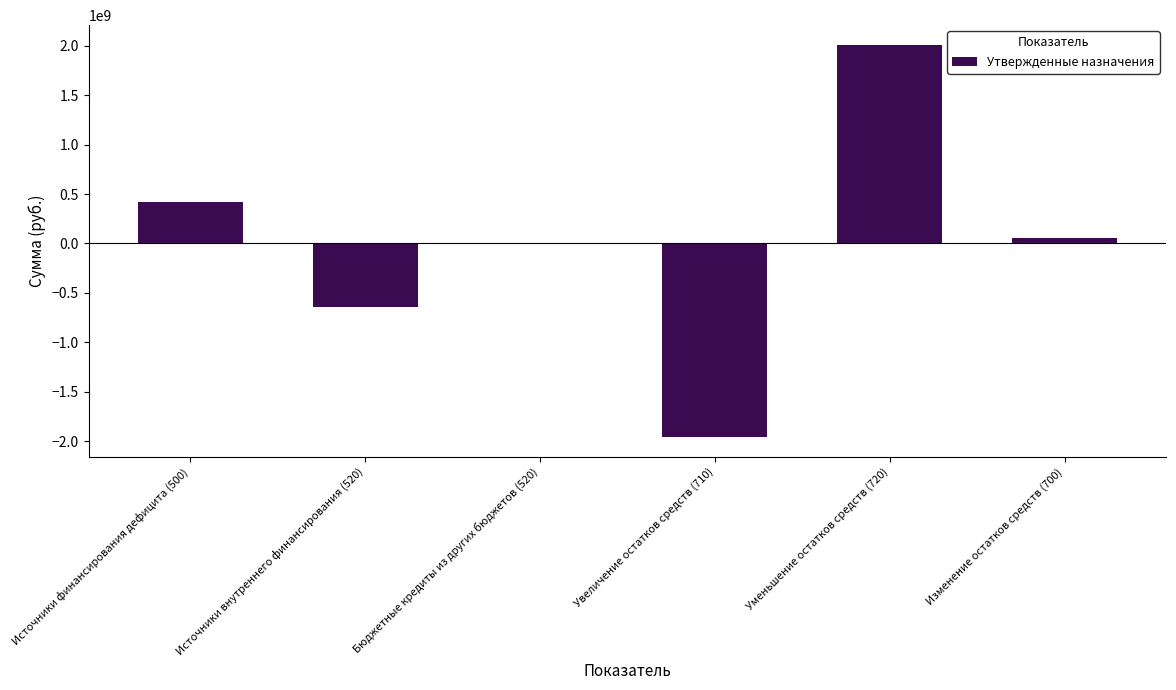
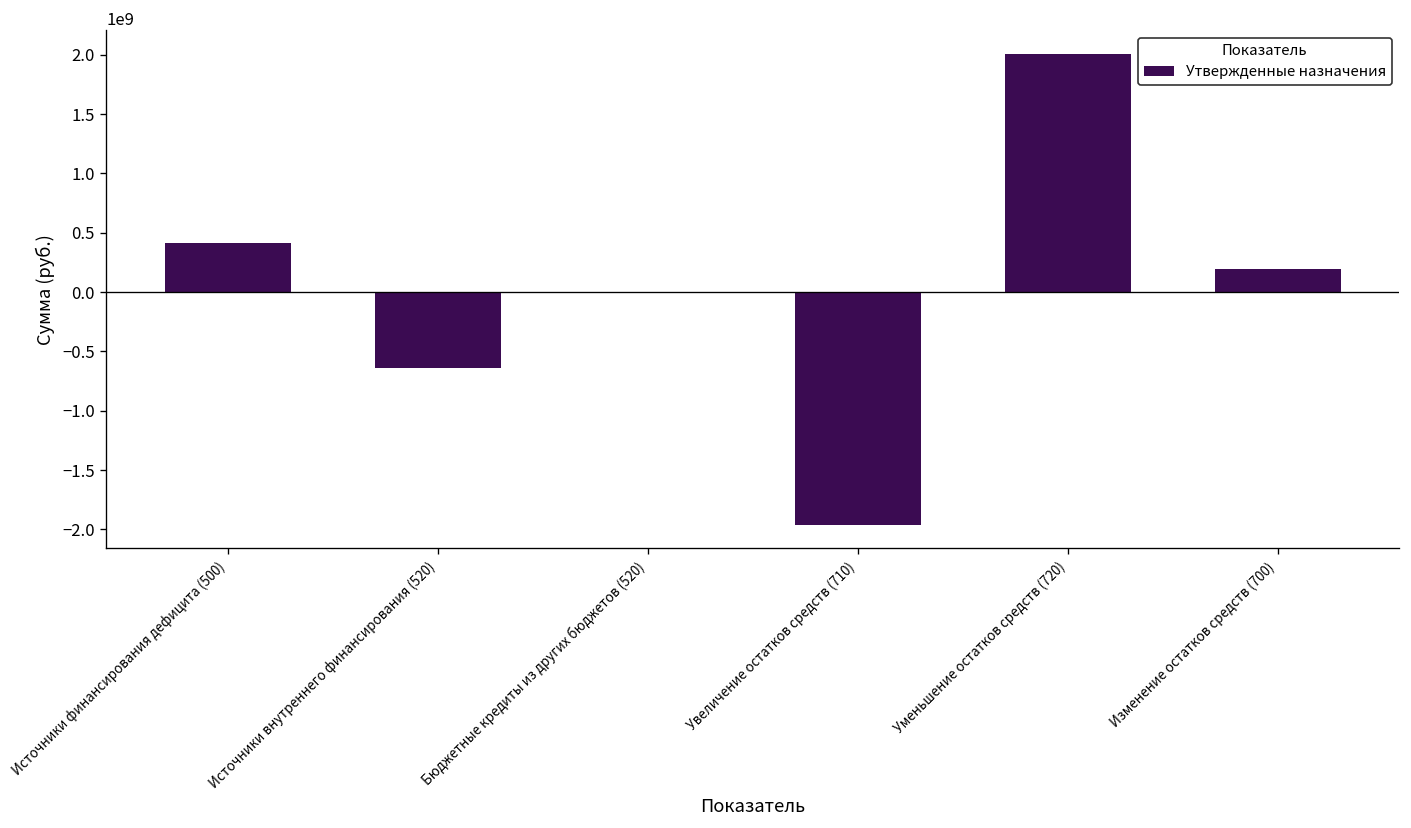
Изменение остатков средств (700): 100000000 -> 200000000
